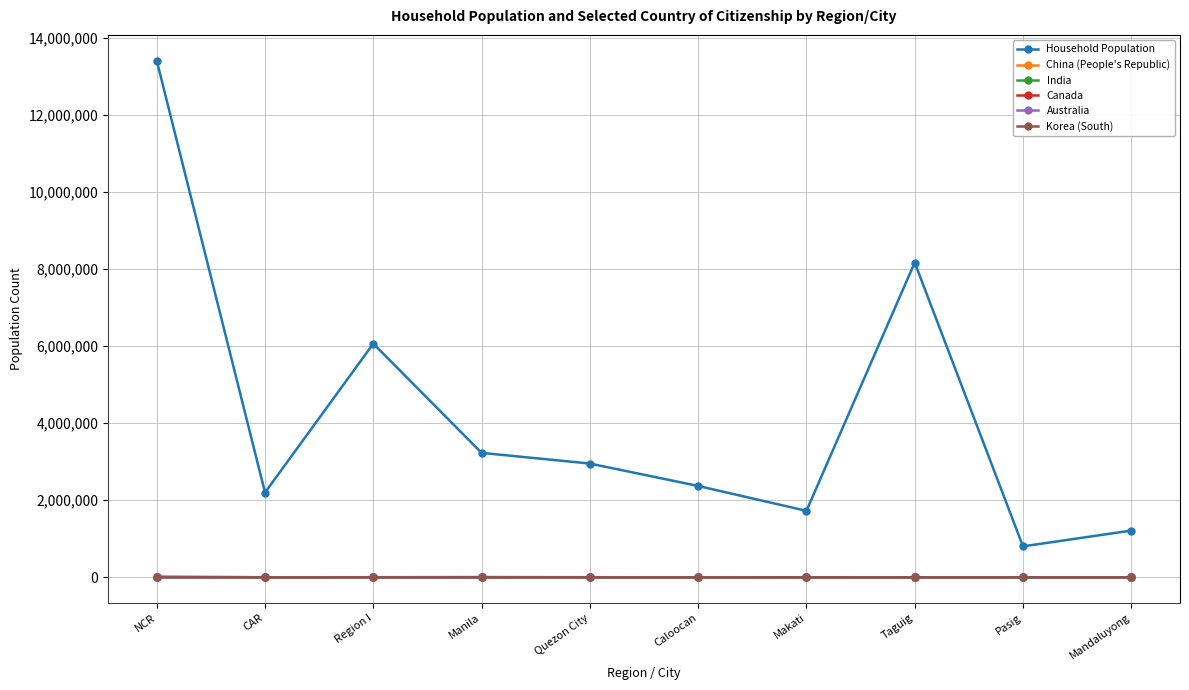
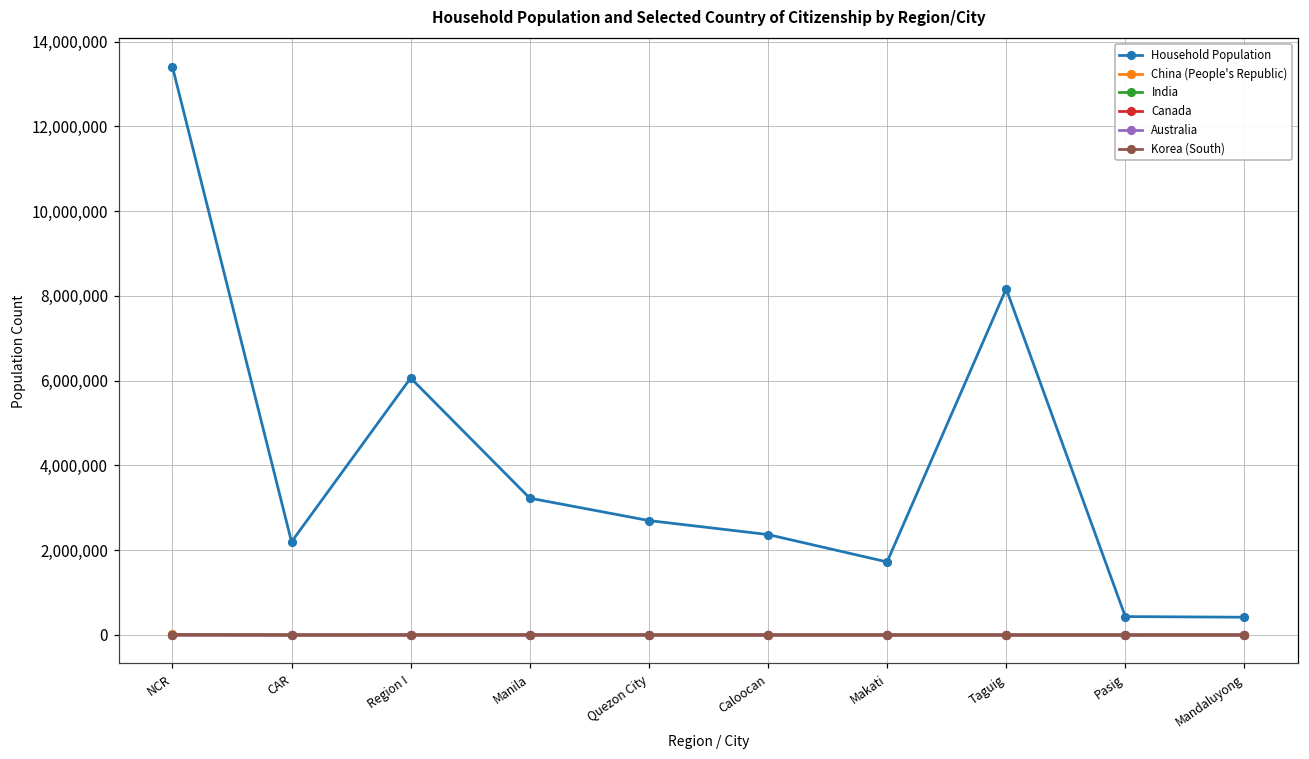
Household Population, Quezon City: 3,000,000 -> 2,700,000
Household Population, Pasig: 800,000 -> 400,000
Household Population, Mandaluyong: 1,200,000 -> 400,000
